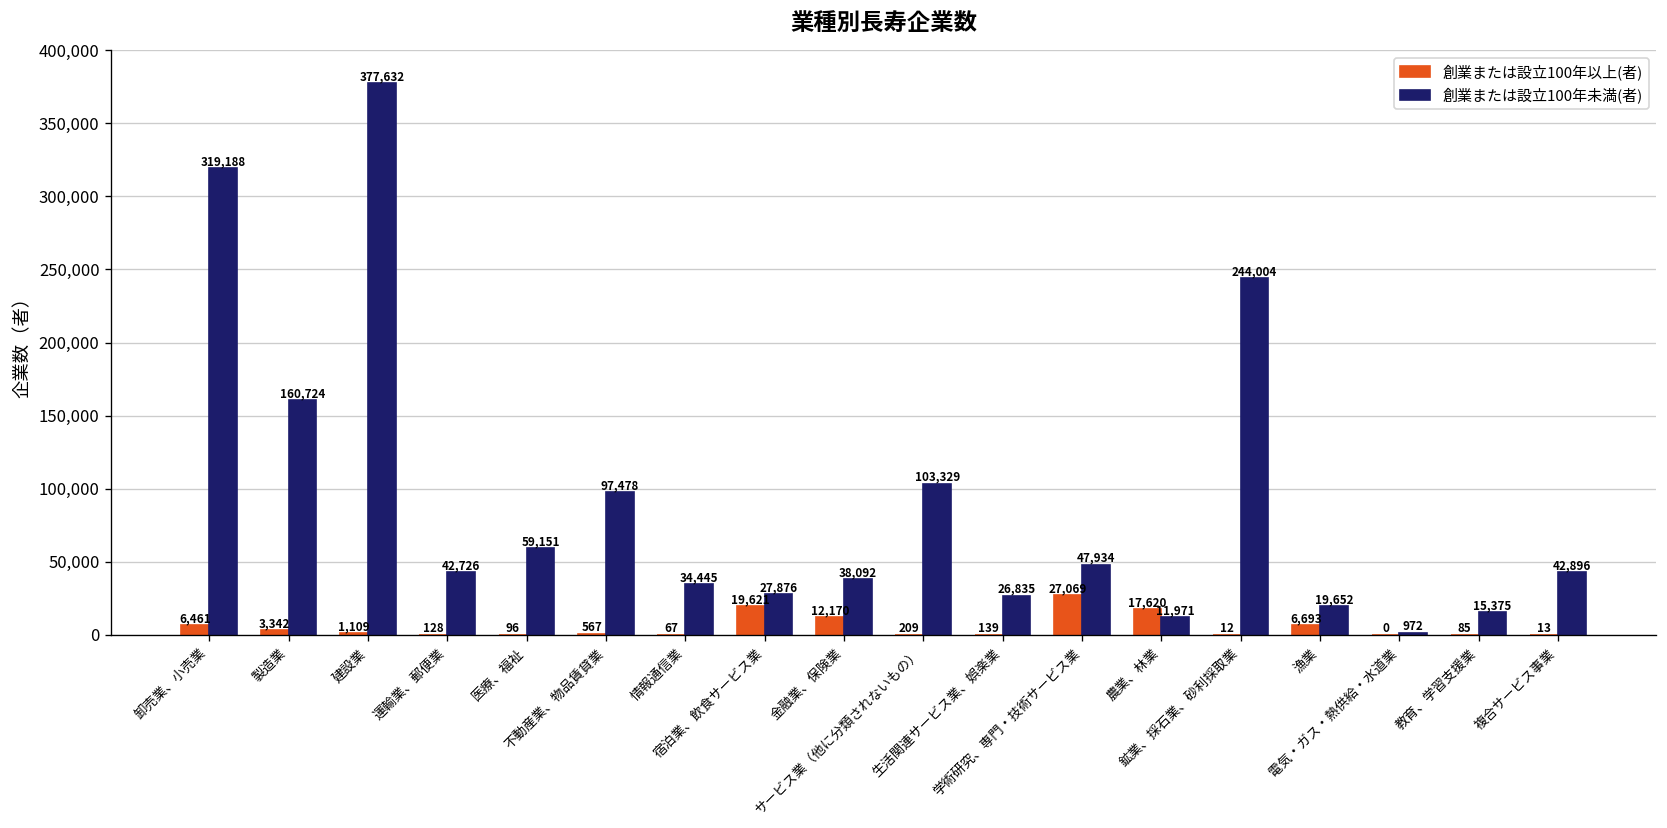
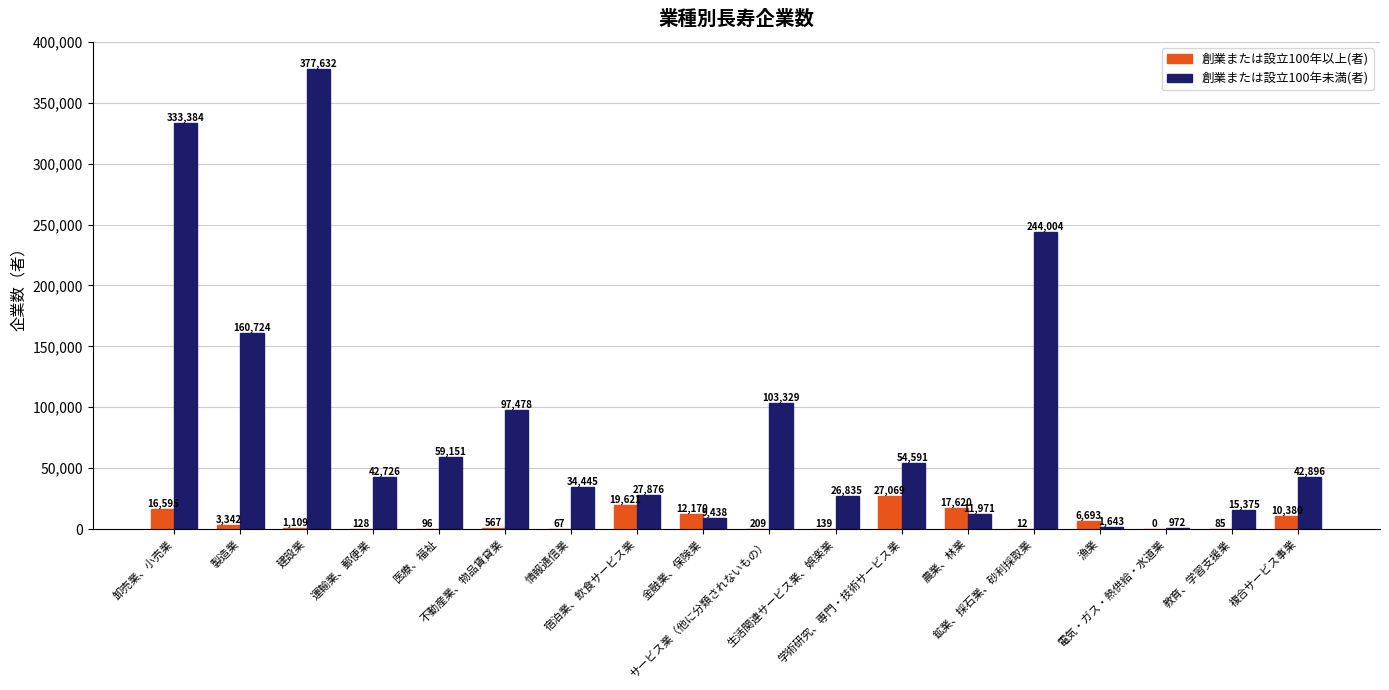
創業または設立100年以上(者), 卸売業、小売業: 6,461 -> 16,595
創業または設立100年未満(者), 卸売業、小売業: 319,188 -> 333,384
創業または設立100年未満(者), 金融業、保険業: 38,092 -> 9,438
創業または設立100年未満(者), 学術研究、専門・技術サービス業: 47,934 -> 54,591
創業または設立100年未満(者), 漁業: 19,652 -> 1,643
創業または設立100年以上(者), 複合サービス事業: 13 -> 10,380
